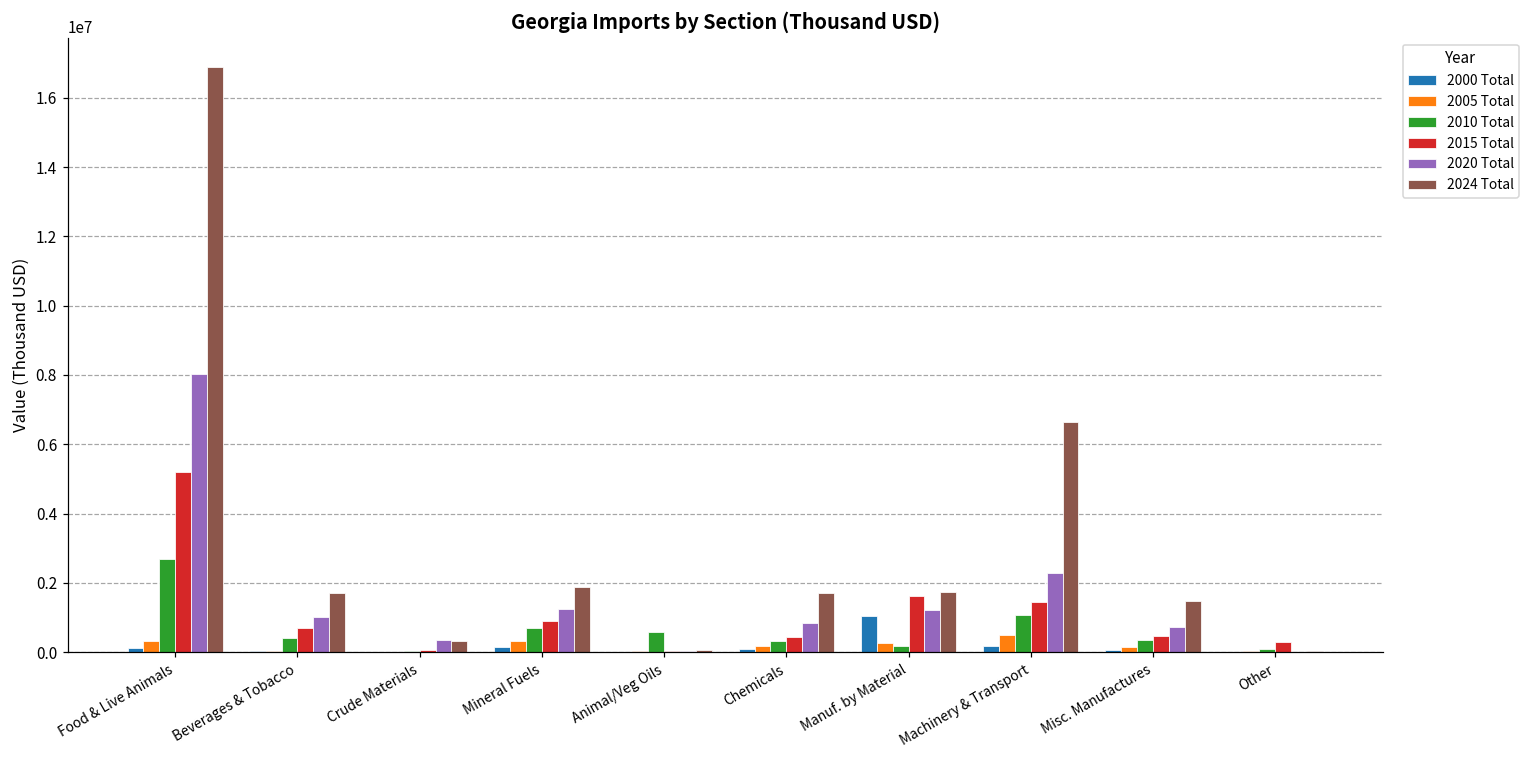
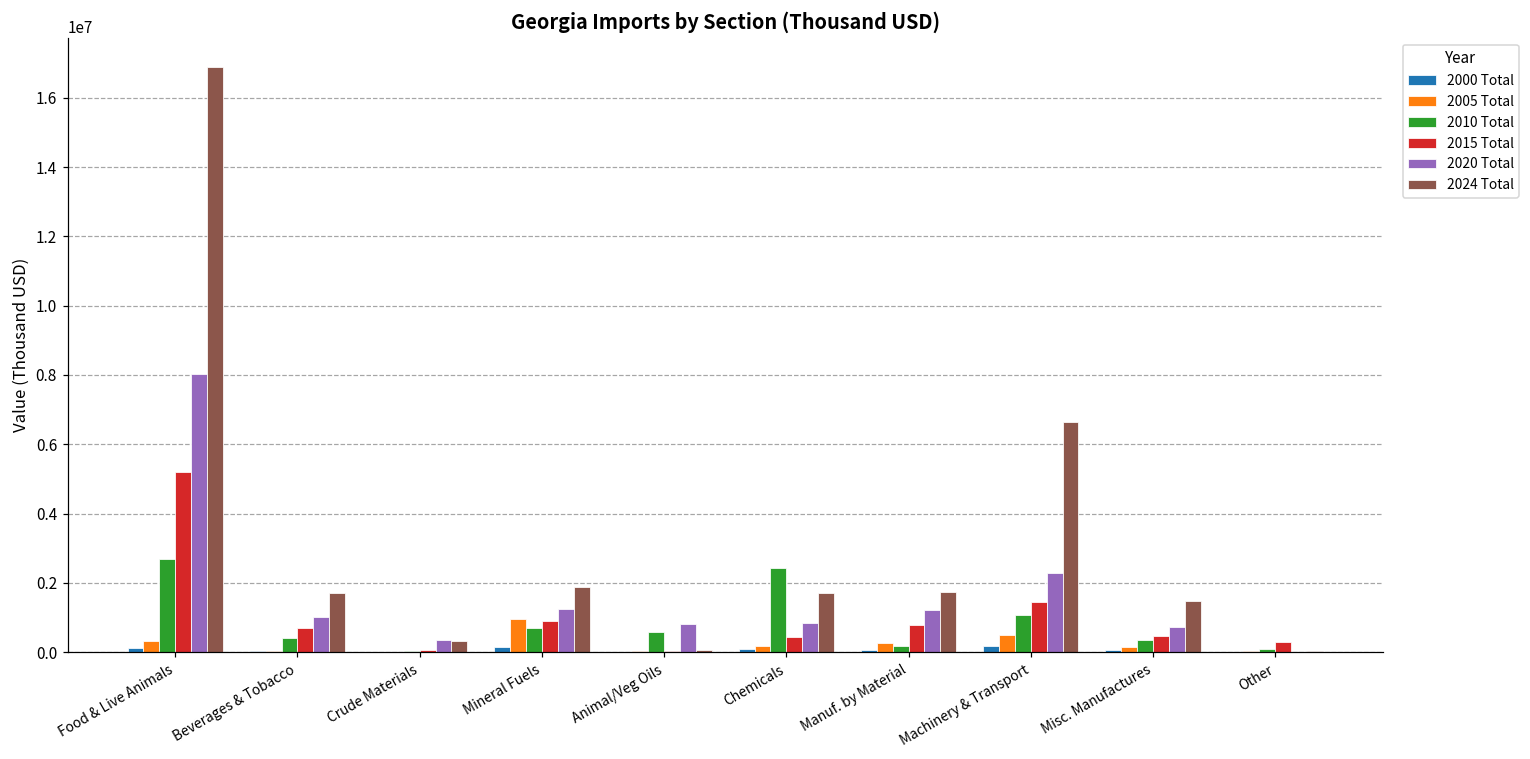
2005 Total, Mineral Fuels: 300000 -> 1000000
2020 Total, Animal/Veg Oils: 0 -> 800000
2010 Total, Chemicals: 300000 -> 2400000
2000 Total, Manuf. by Material: 1100000 -> 100000
2015 Total, Manuf. by Material: 1600000 -> 800000
